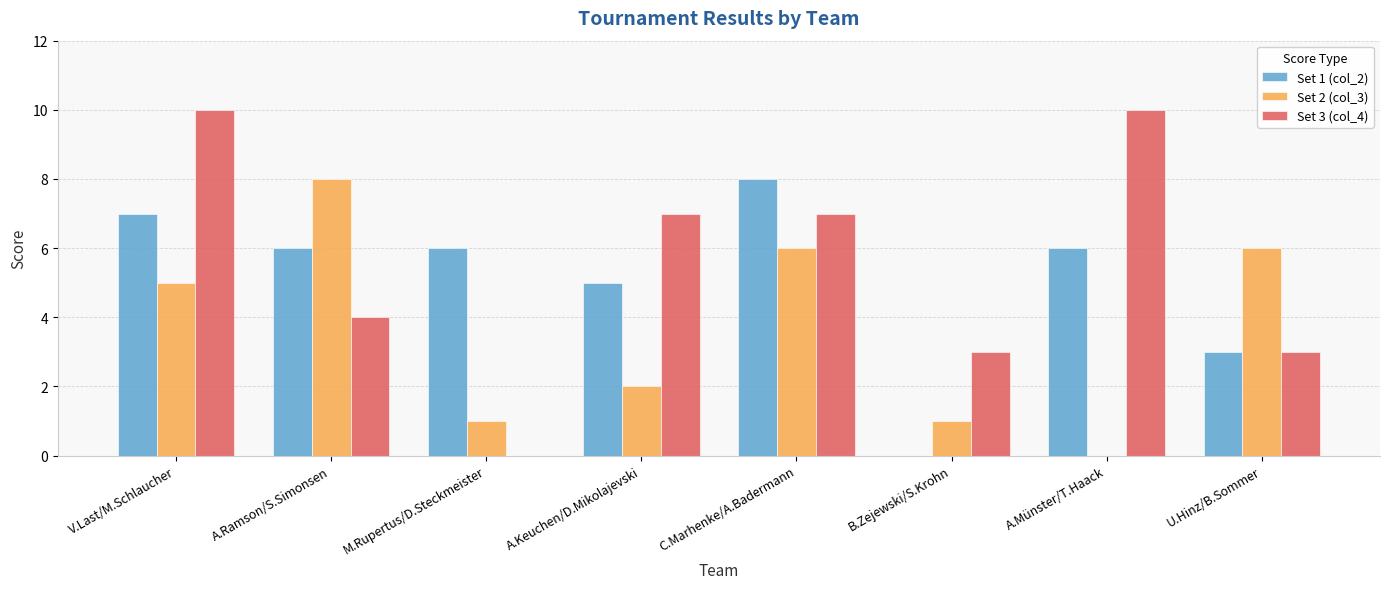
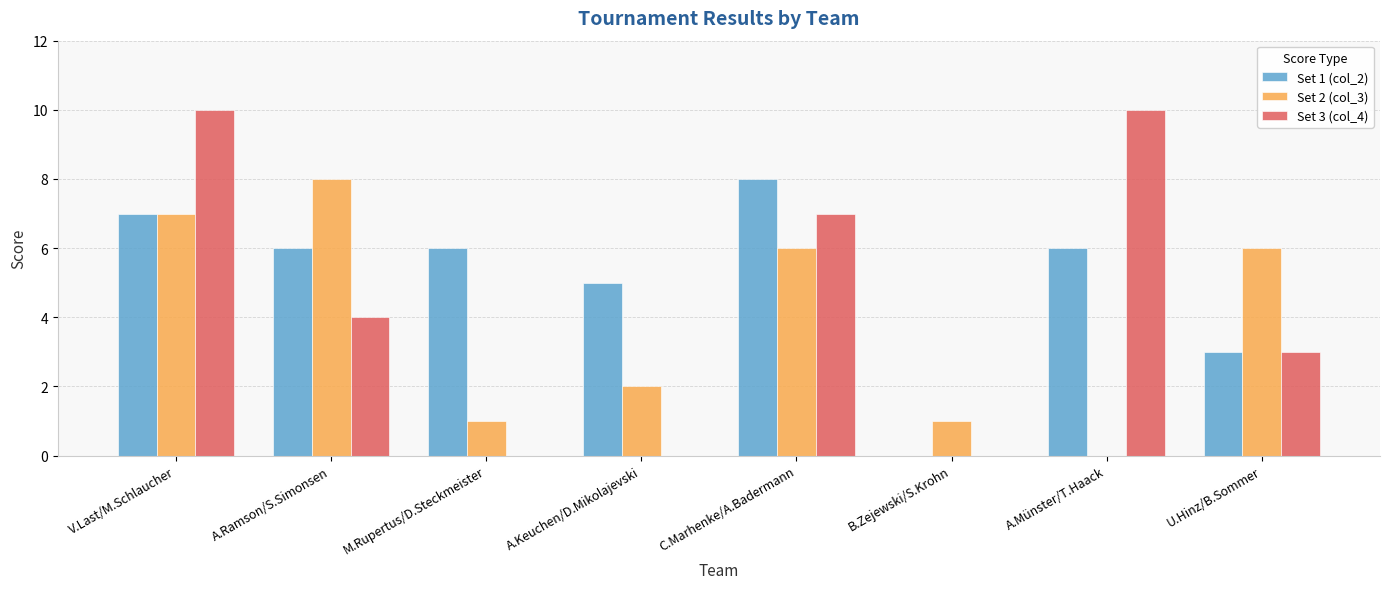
Set 2 (col_3), V.Last/M.Schlaucher: 5 -> 7
Set 3 (col_4), A.Keuchen/D.Mikolajevski: 7 -> 0
Set 3 (col_4), B.Zejewski/S.Krohn: 3 -> 0
